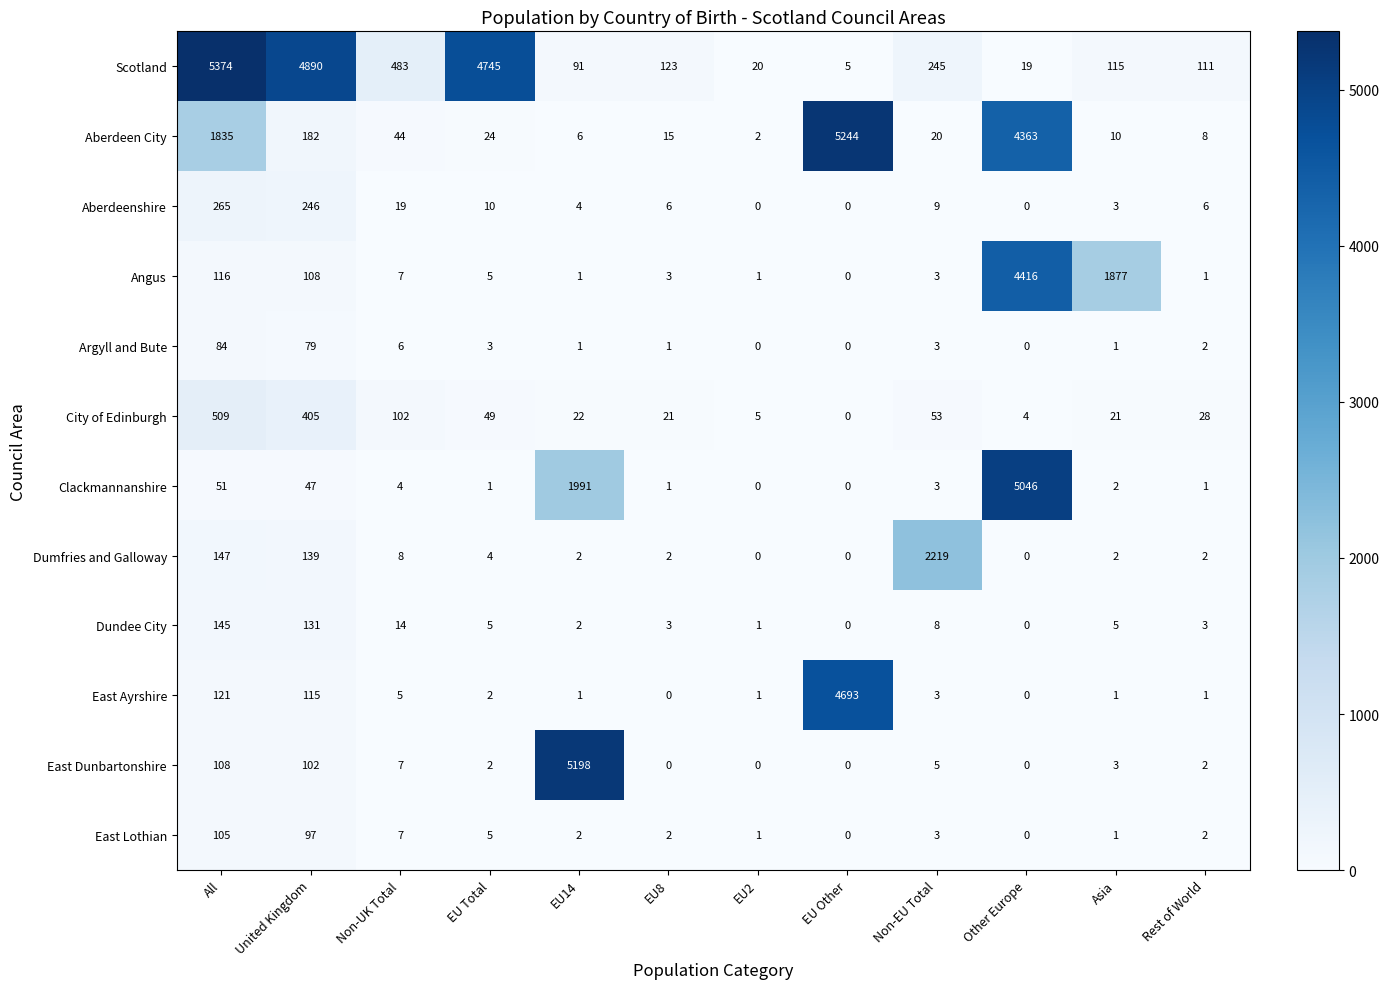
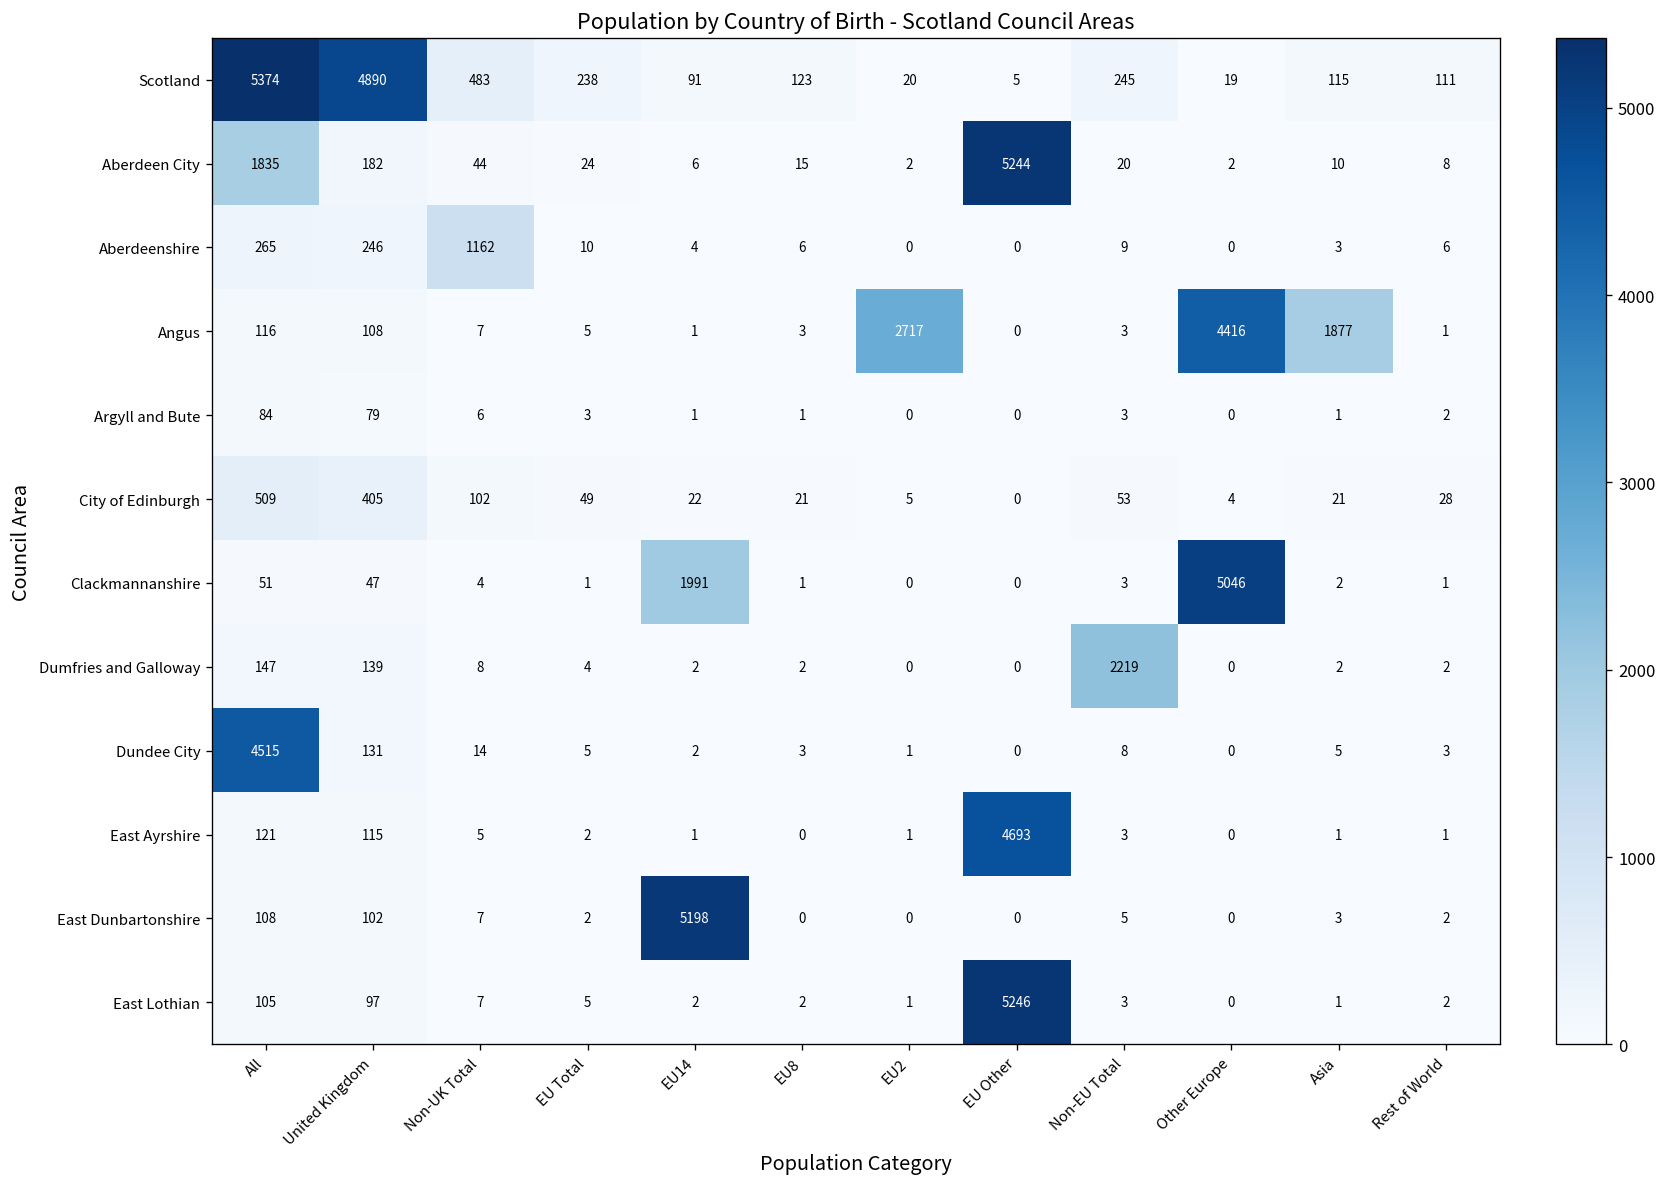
Scotland, EU Total: 4745 -> 238
Aberdeen City, Other Europe: 4363 -> 2
Aberdeenshire, Non-UK Total: 19 -> 1162
Angus, EU2: 1 -> 2717
Dundee City, All: 145 -> 4515
East Lothian, EU Other: 0 -> 5246
